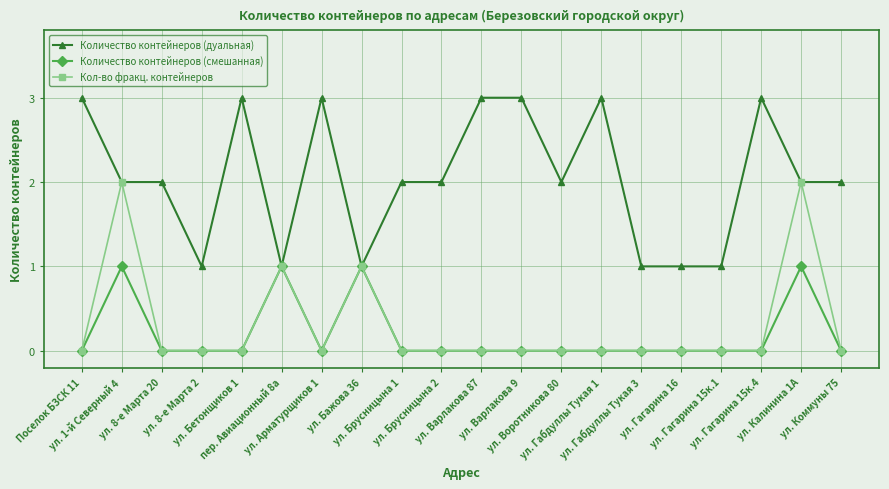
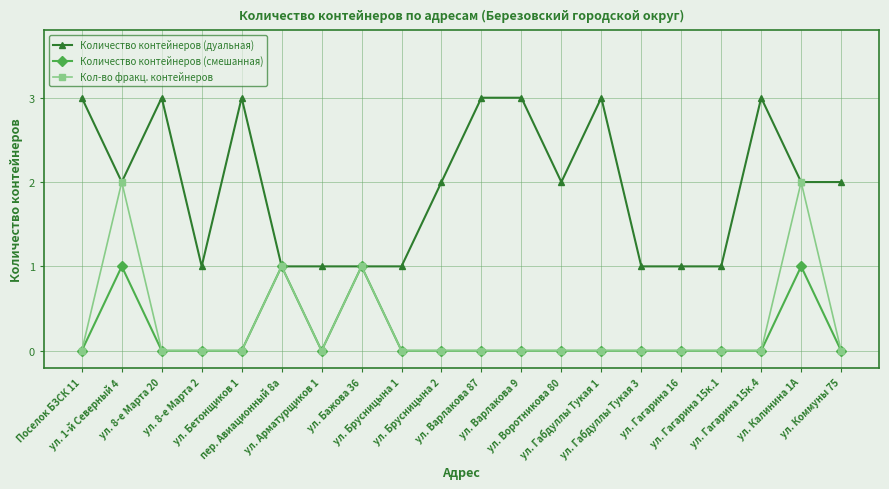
Количество контейнеров (дуальная), ул. 8-е Марта 20: 2 -> 3
Количество контейнеров (дуальная), ул. Арматурщиков 1: 3 -> 1
Количество контейнеров (дуальная), ул. Брусницына 1: 2 -> 1
